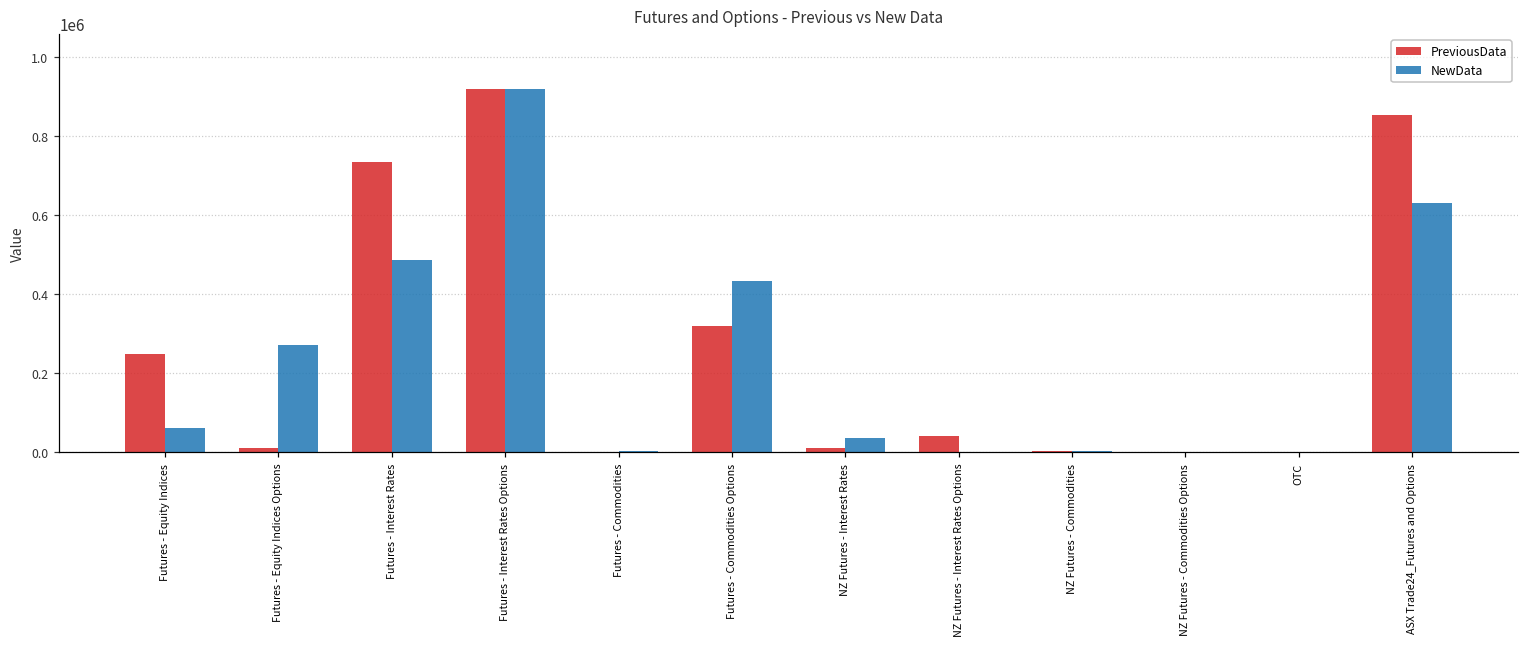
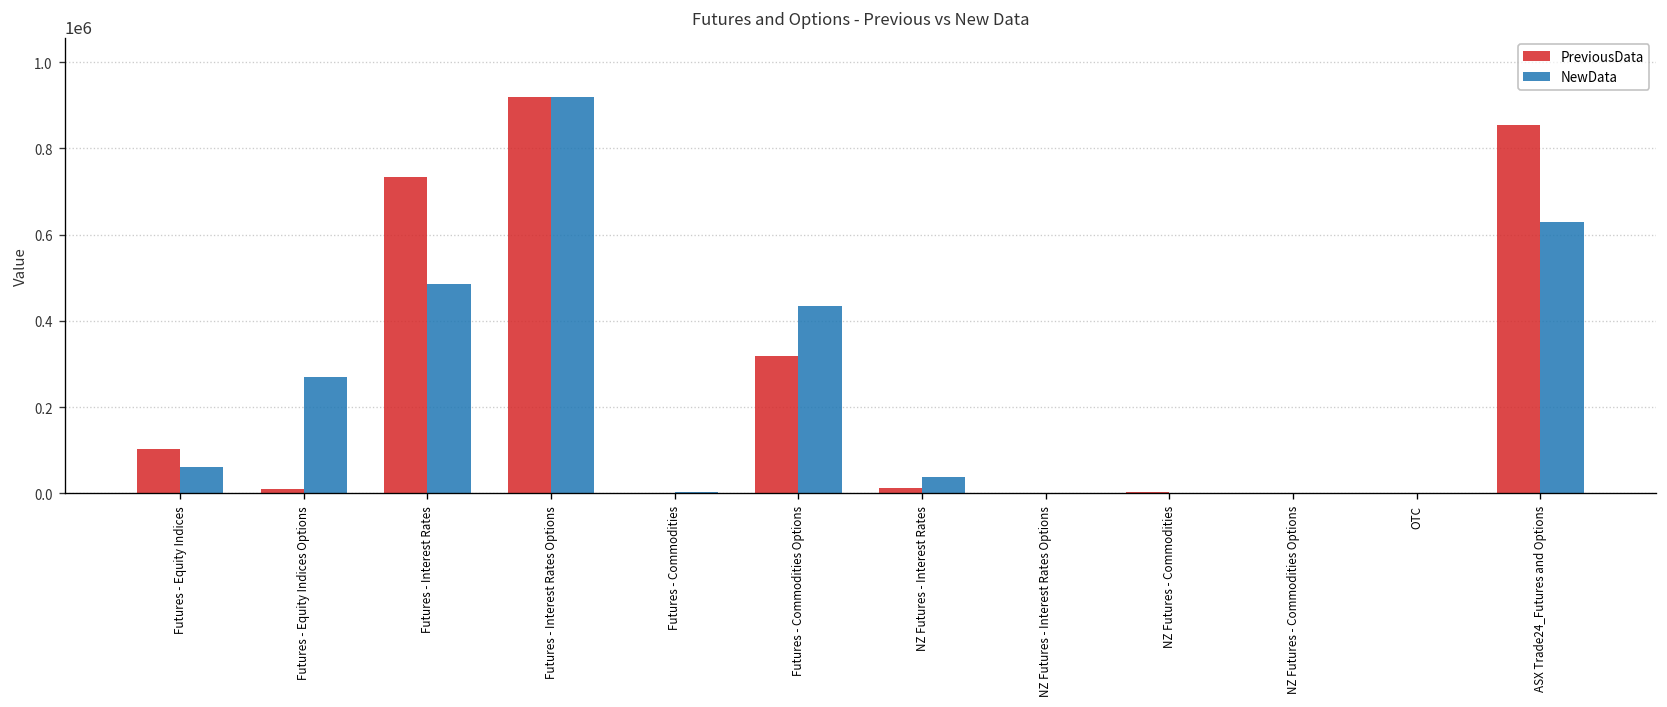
PreviousData, Futures - Equity Indices: 250000 -> 100000
PreviousData, NZ Futures - Interest Rates Options: 40000 -> 0
